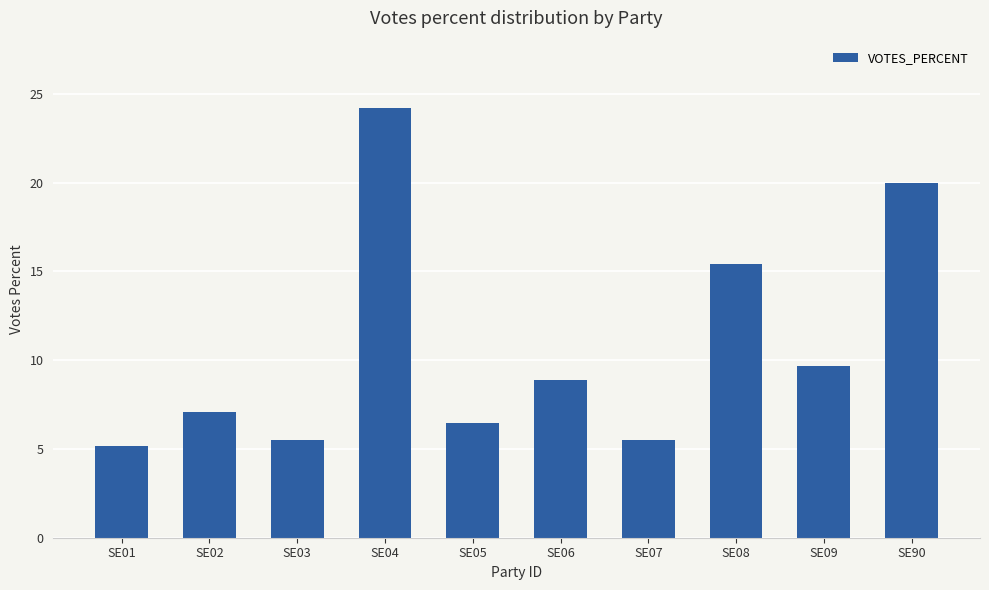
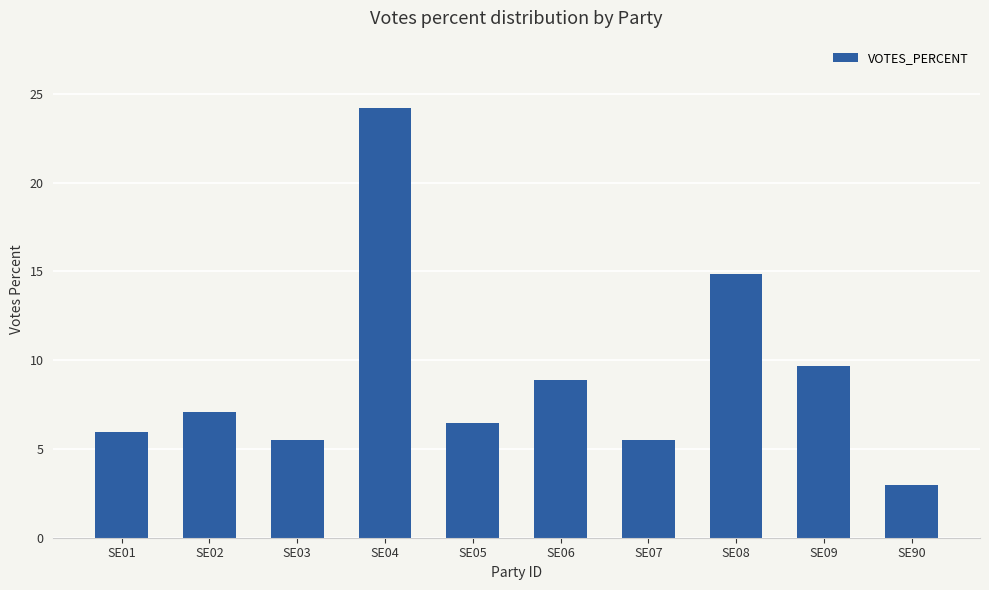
SE01: 5.2 -> 5.9
SE08: 15.4 -> 14.8
SE90: 20.0 -> 3.0
